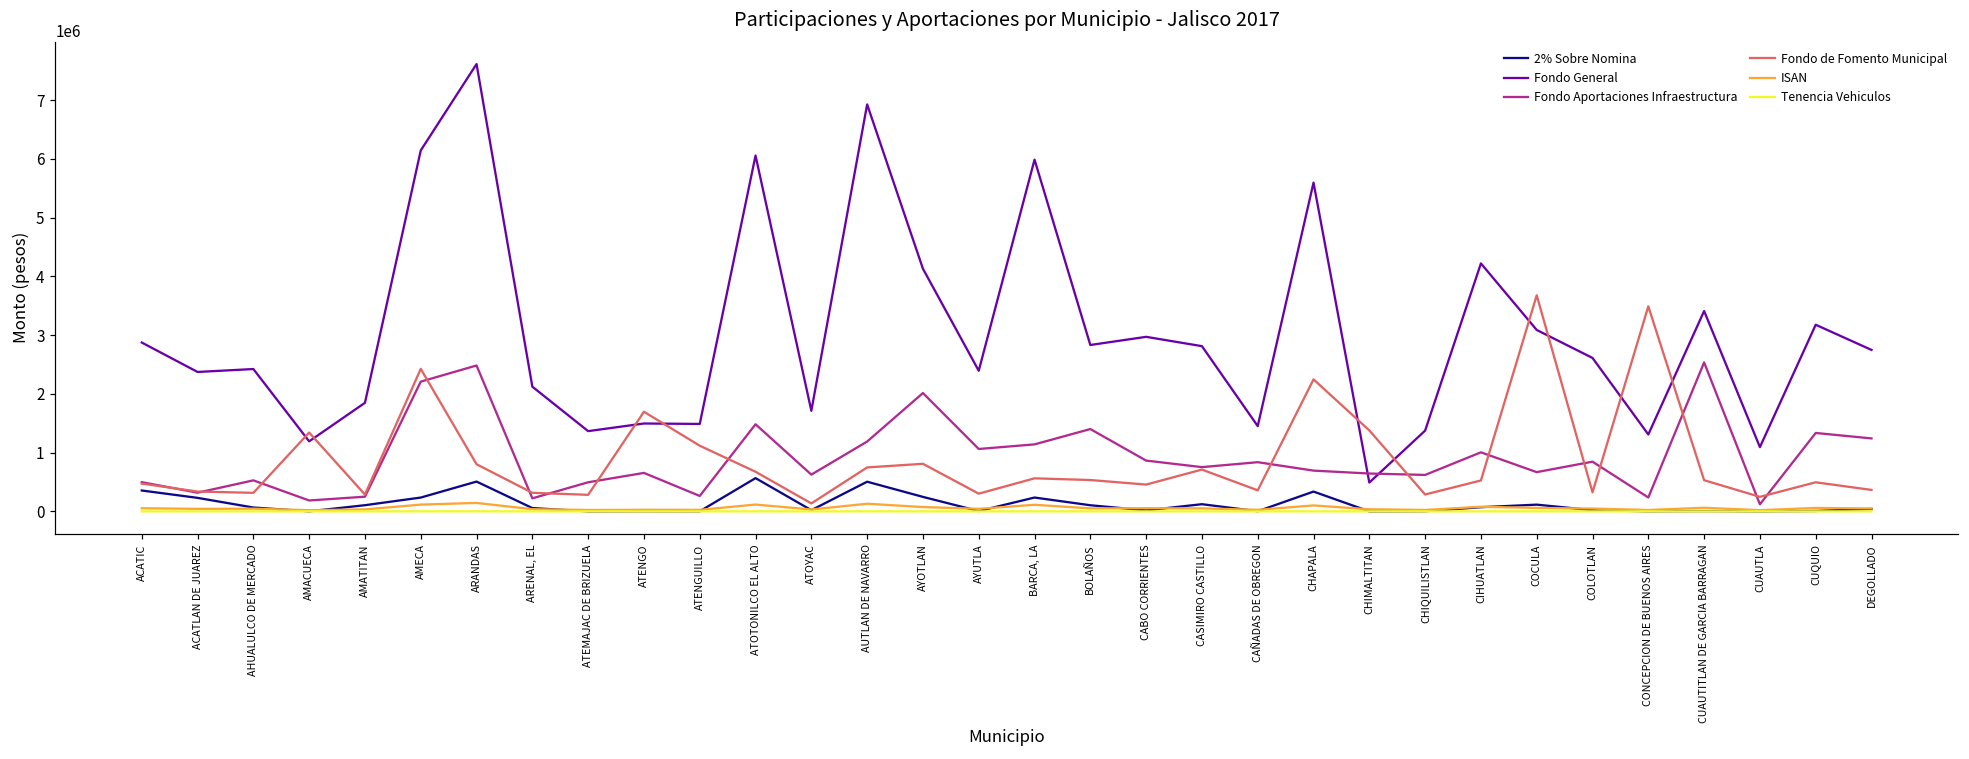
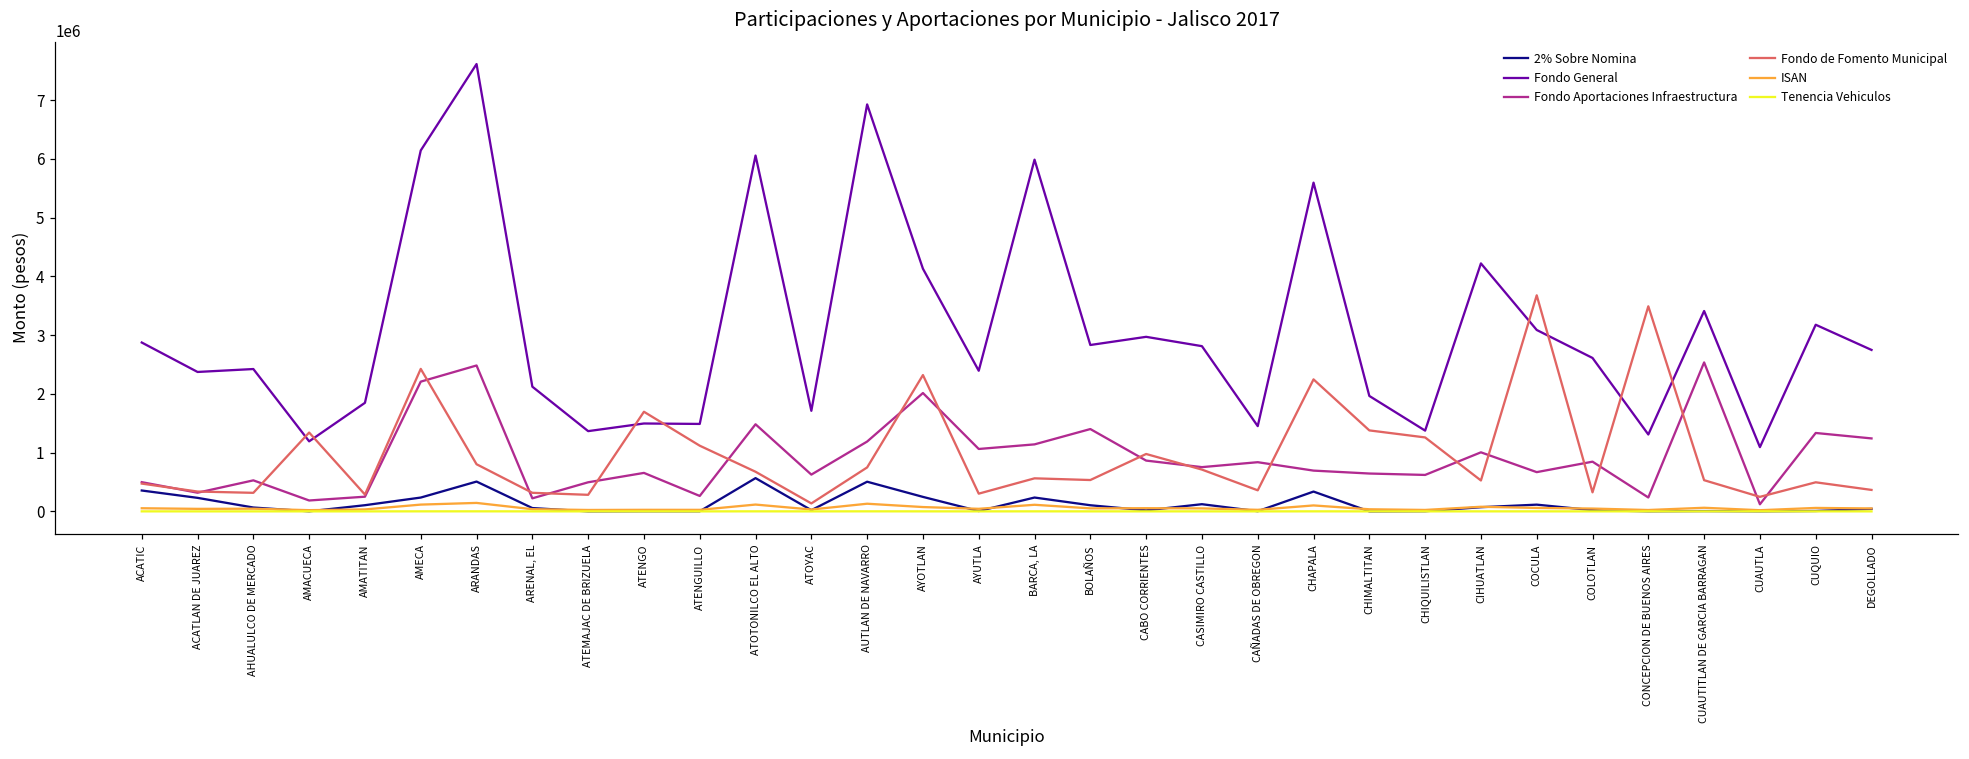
Fondo de Fomento Municipal, AYOTLAN: 800000 -> 2300000
Fondo de Fomento Municipal, CABO CORRIENTES: 500000 -> 1000000
Fondo General, CHIMALTITAN: 500000 -> 2000000
Fondo de Fomento Municipal, CHIQUILISTLAN: 300000 -> 1300000
